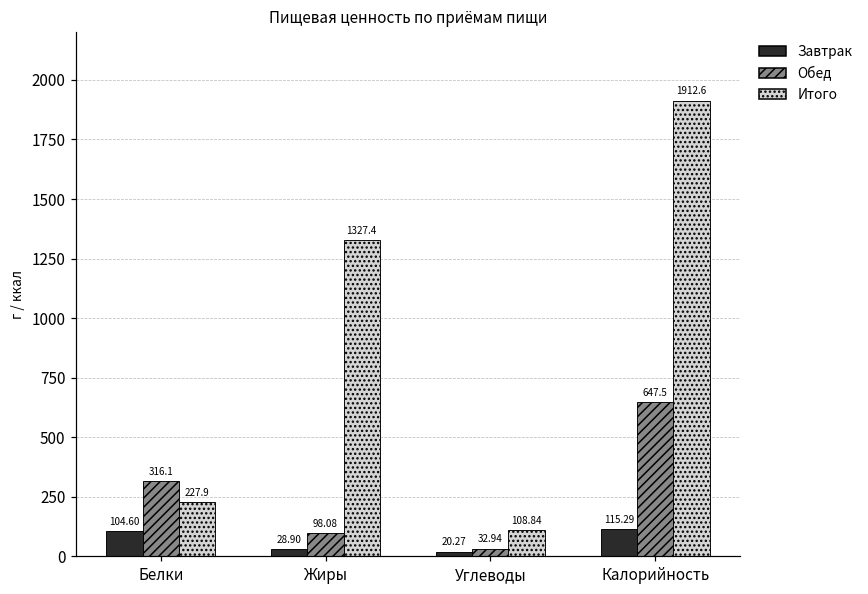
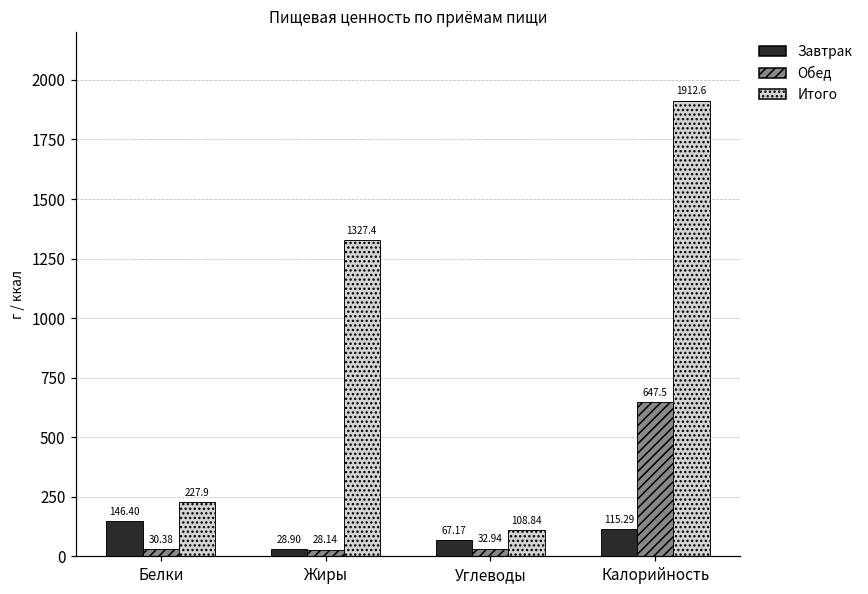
Завтрак, Белки: 104.60 -> 146.40
Обед, Белки: 316.1 -> 30.38
Обед, Жиры: 98.08 -> 28.14
Завтрак, Углеводы: 20.27 -> 67.17
